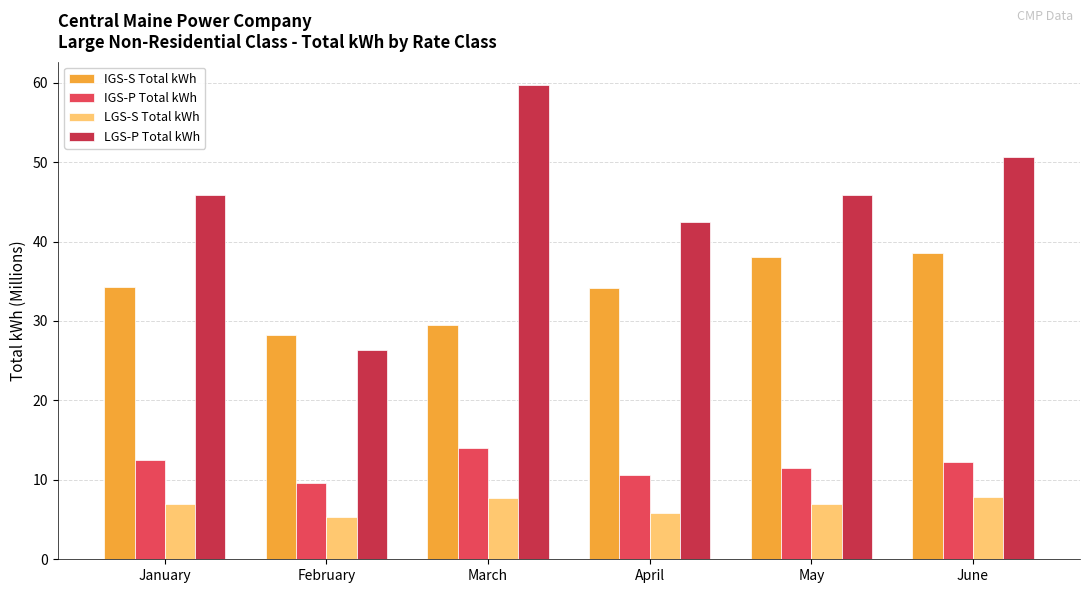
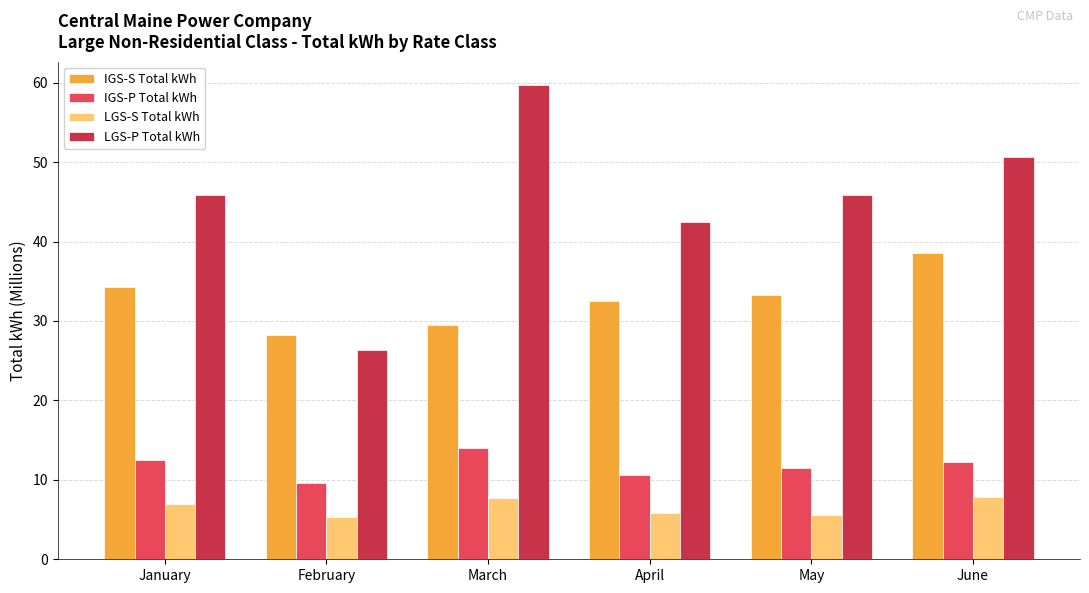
IGS-S Total kWh, April: 34 -> 33
IGS-S Total kWh, May: 38 -> 33
LGS-S Total kWh, May: 7 -> 6
